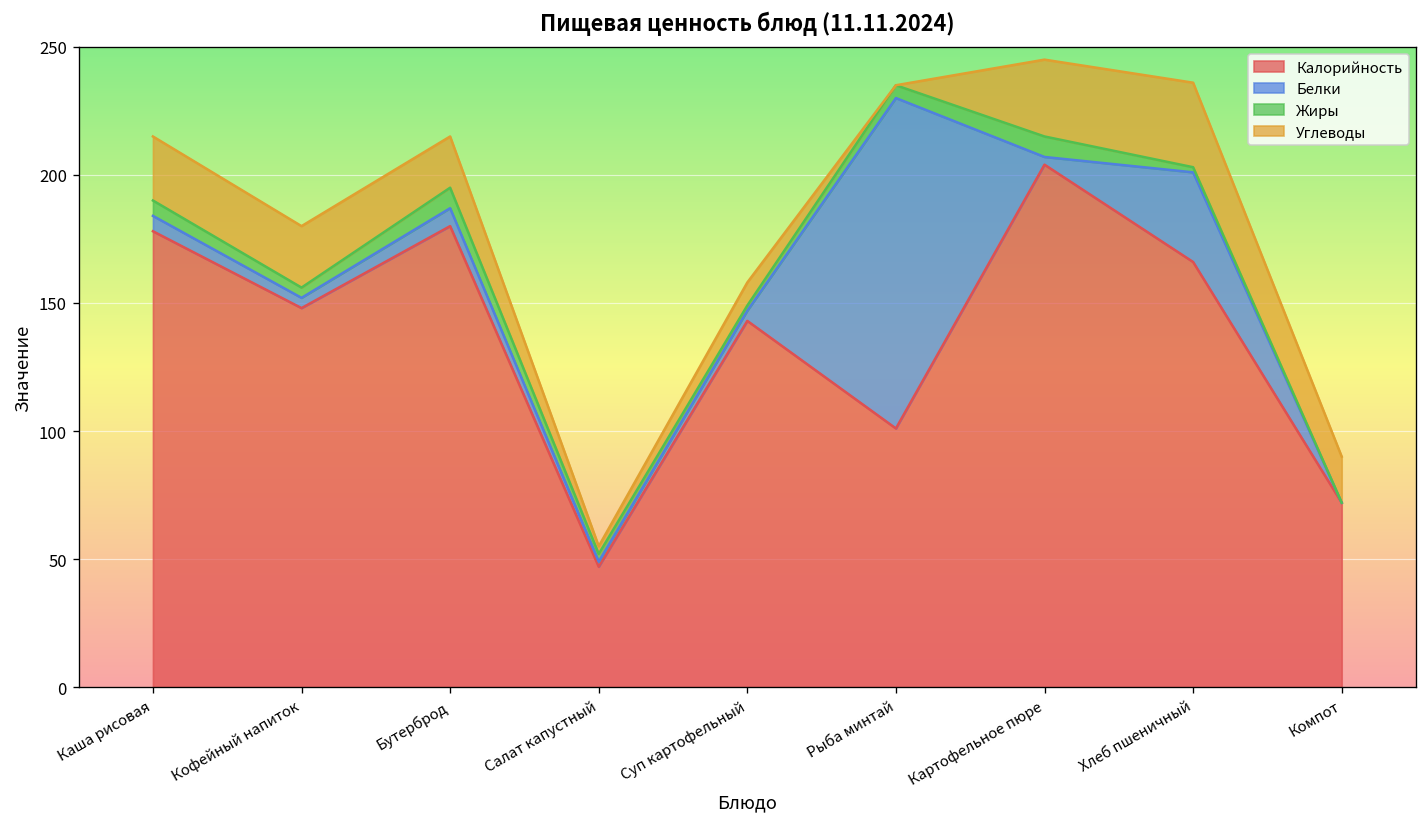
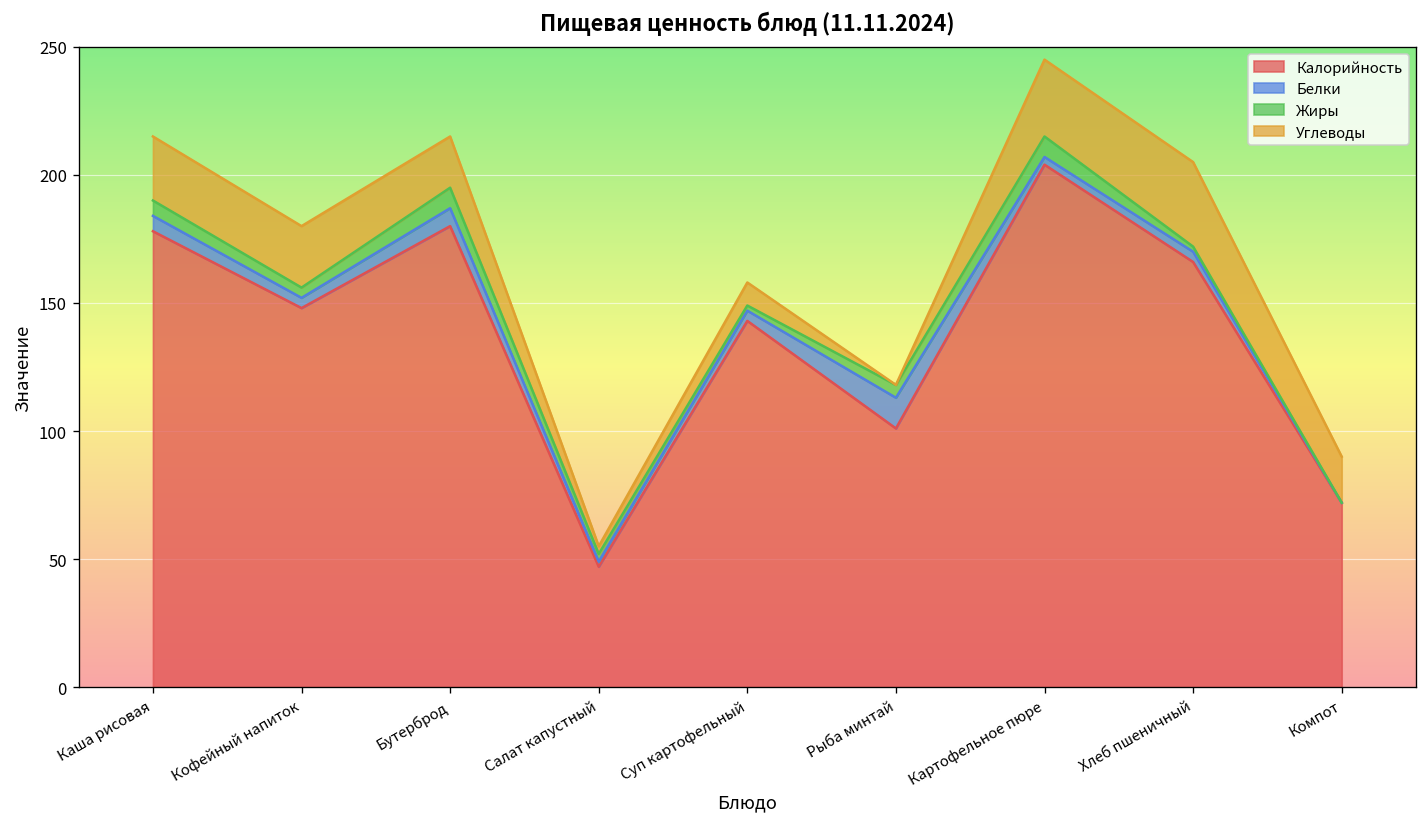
Белки, Рыба минтай: 129 -> 12
Белки, Хлеб пшеничный: 35 -> 4
